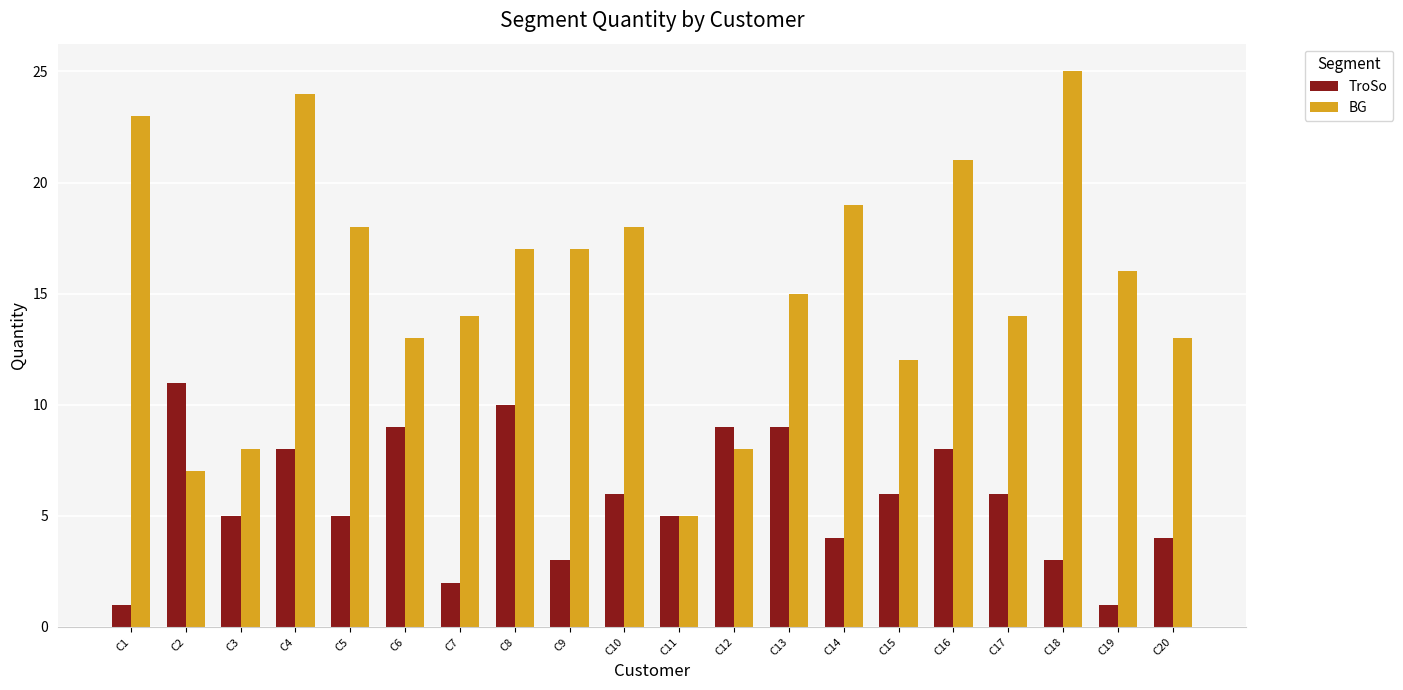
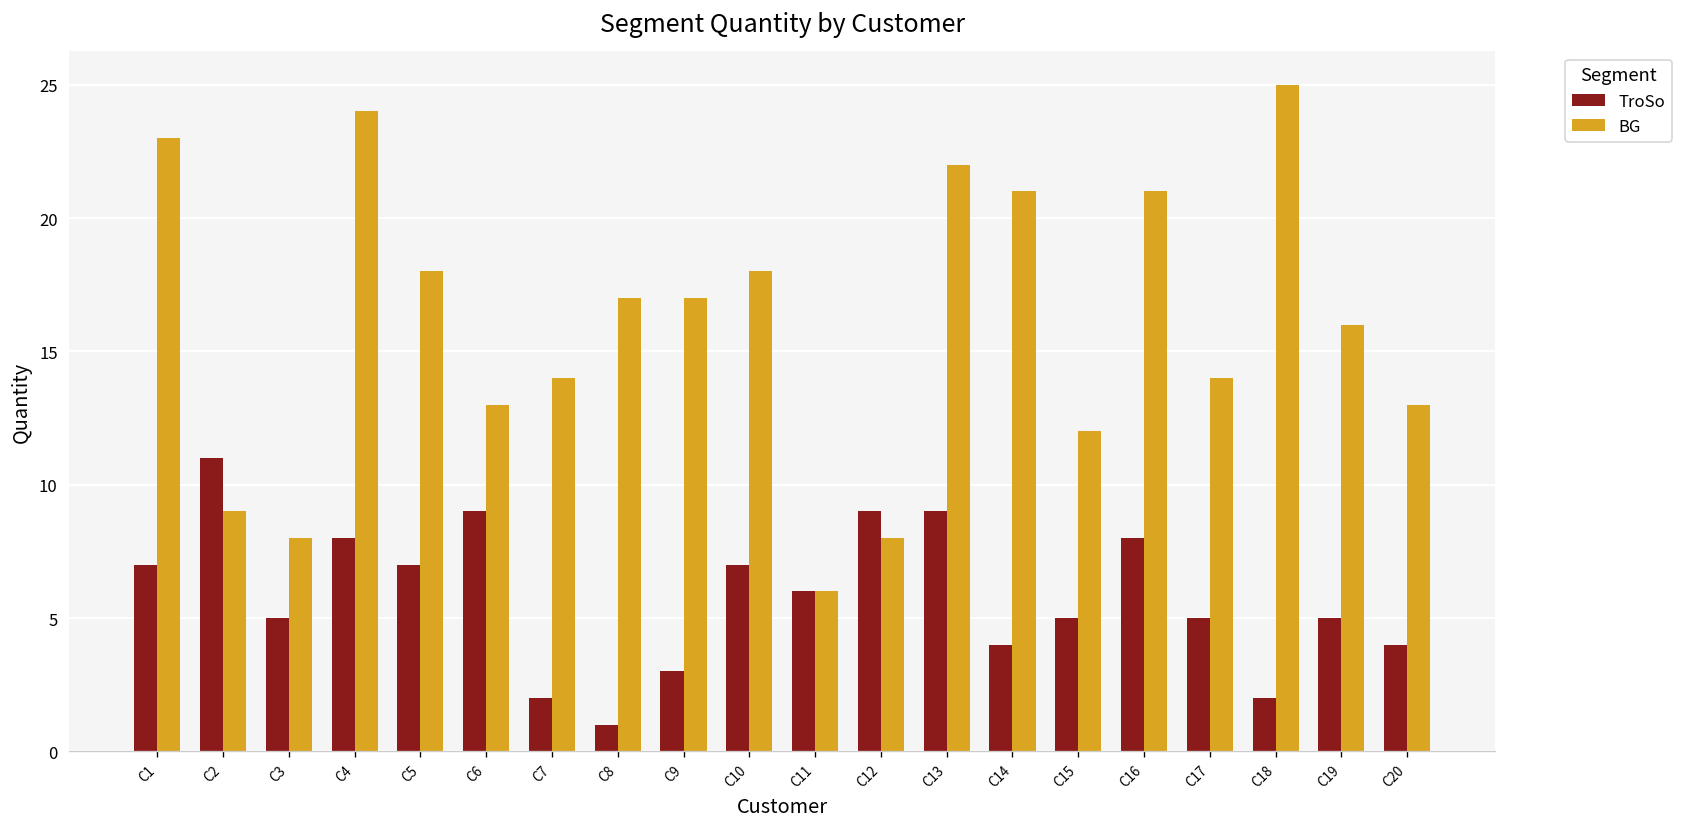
TroSo, C1: 1 -> 7
BG, C2: 7 -> 9
TroSo, C5: 5 -> 7
TroSo, C8: 10 -> 1
TroSo, C10: 6 -> 7
TroSo, C11: 5 -> 6
BG, C11: 5 -> 6
BG, C13: 15 -> 22
BG, C14: 19 -> 21
TroSo, C15: 6 -> 5
TroSo, C17: 6 -> 5
TroSo, C18: 3 -> 2
TroSo, C19: 1 -> 5
